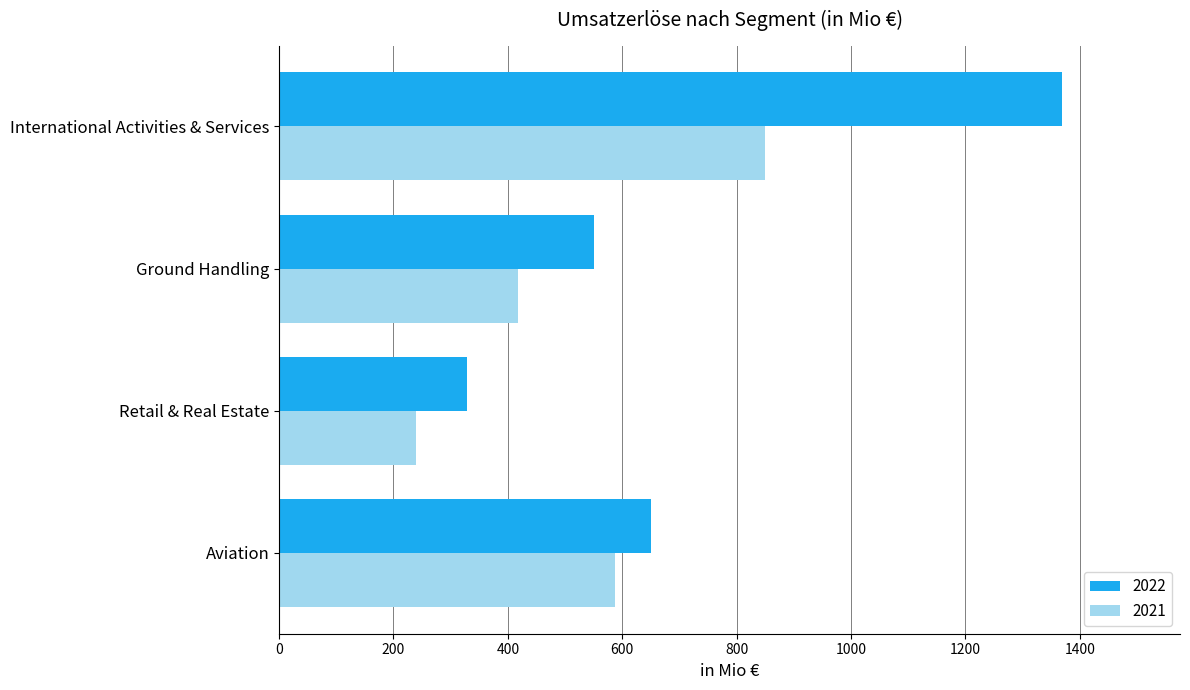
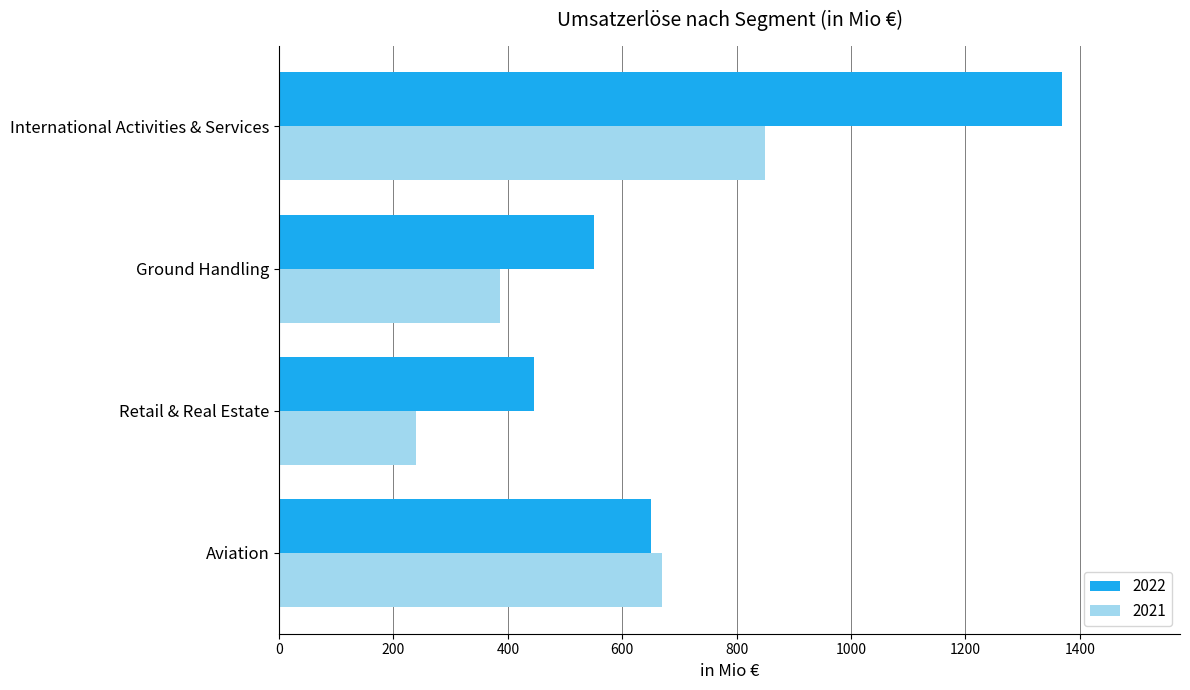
2021, Ground Handling: 420 -> 390
2022, Retail & Real Estate: 330 -> 450
2021, Aviation: 590 -> 670
